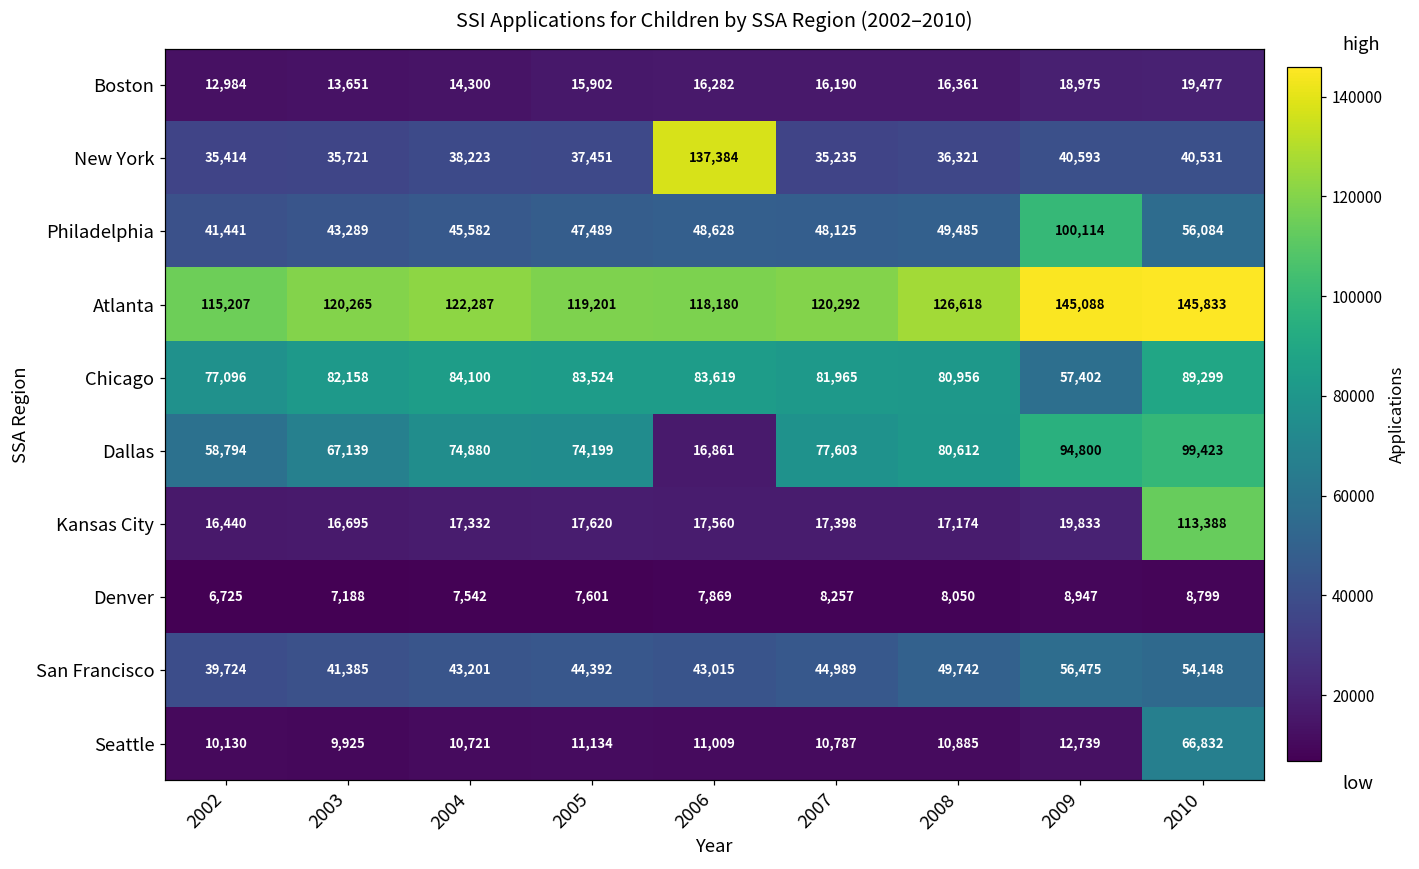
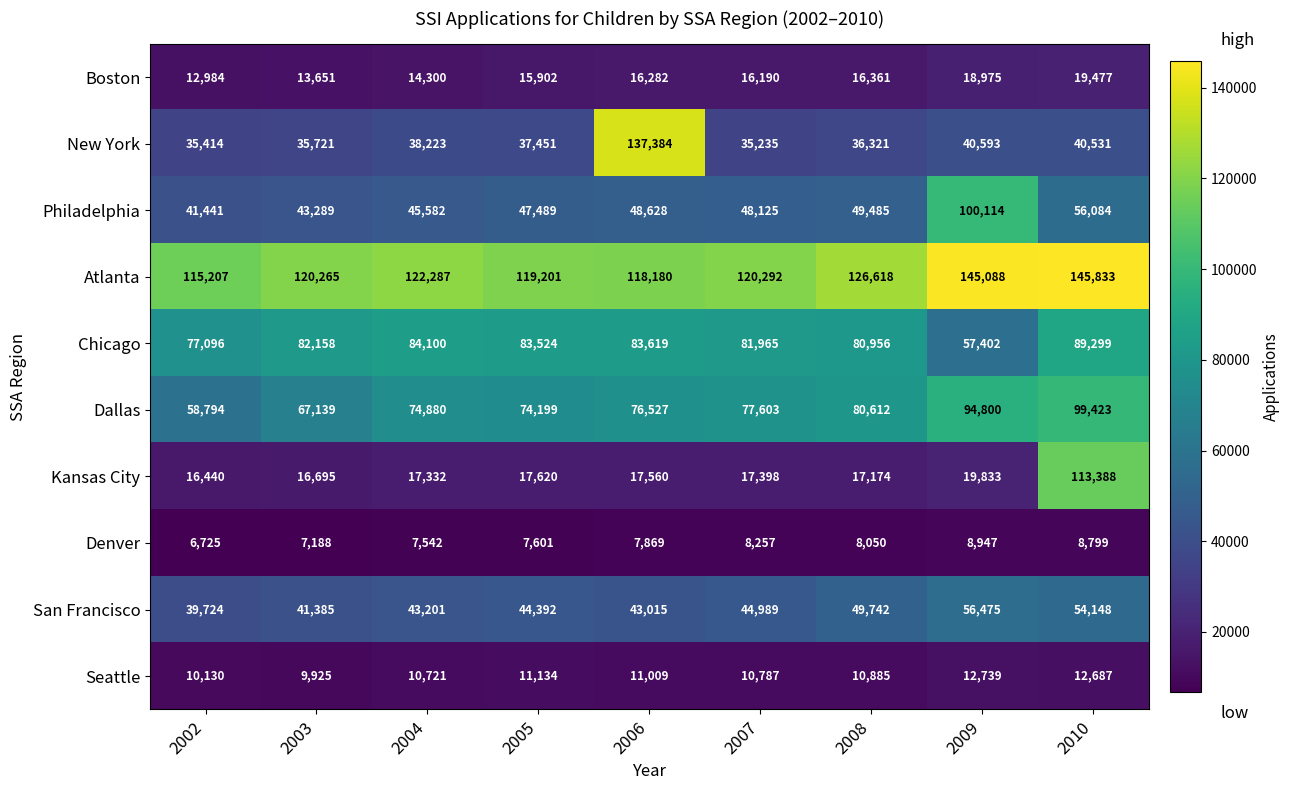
Dallas, 2006: 16,861 -> 76,527
Seattle, 2010: 66,832 -> 12,687
